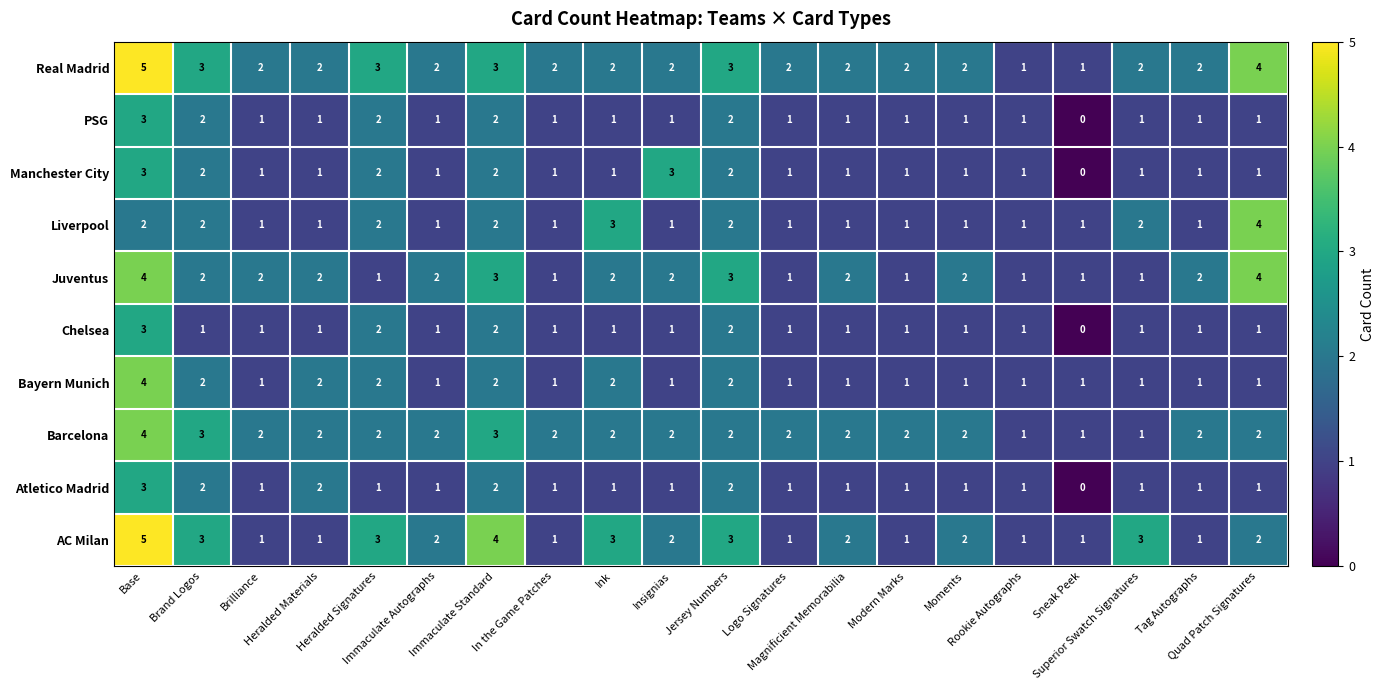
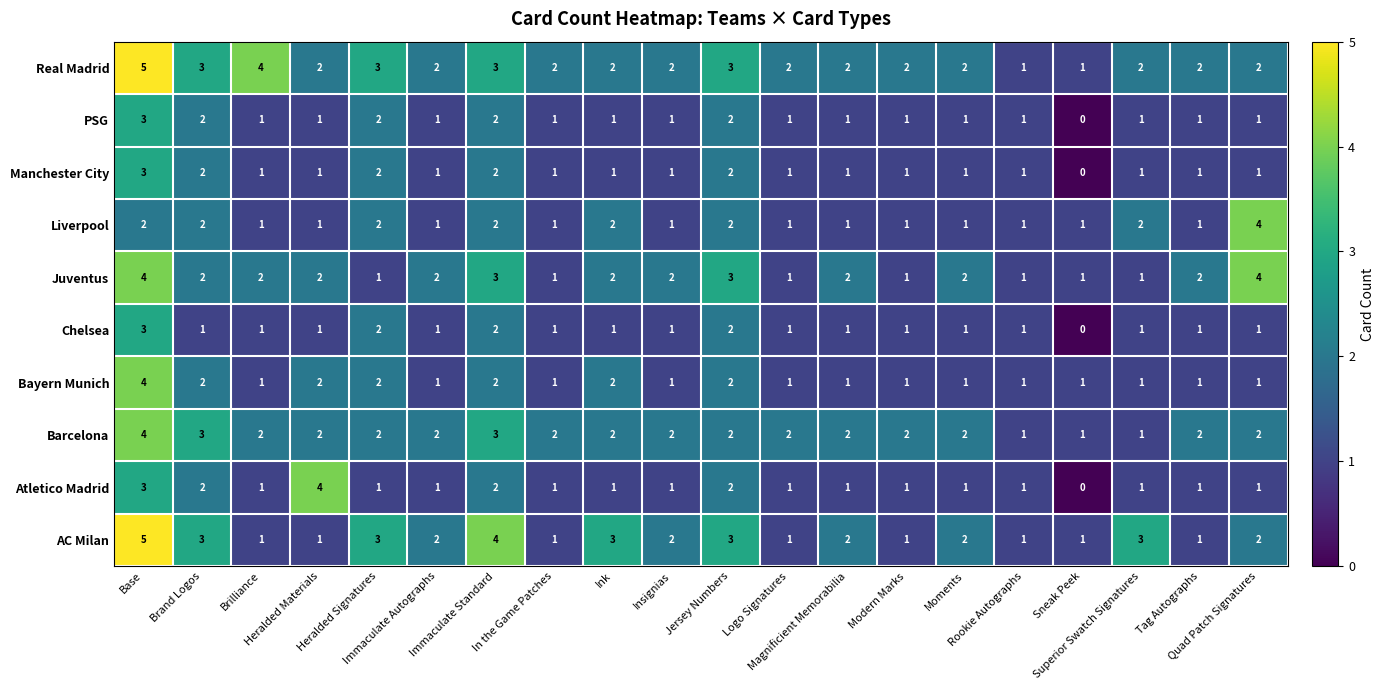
Real Madrid, Brilliance: 2 -> 4
Real Madrid, Quad Patch Signatures: 4 -> 2
Manchester City, Insignias: 3 -> 1
Liverpool, Ink: 3 -> 2
Atletico Madrid, Heralded Materials: 2 -> 4
